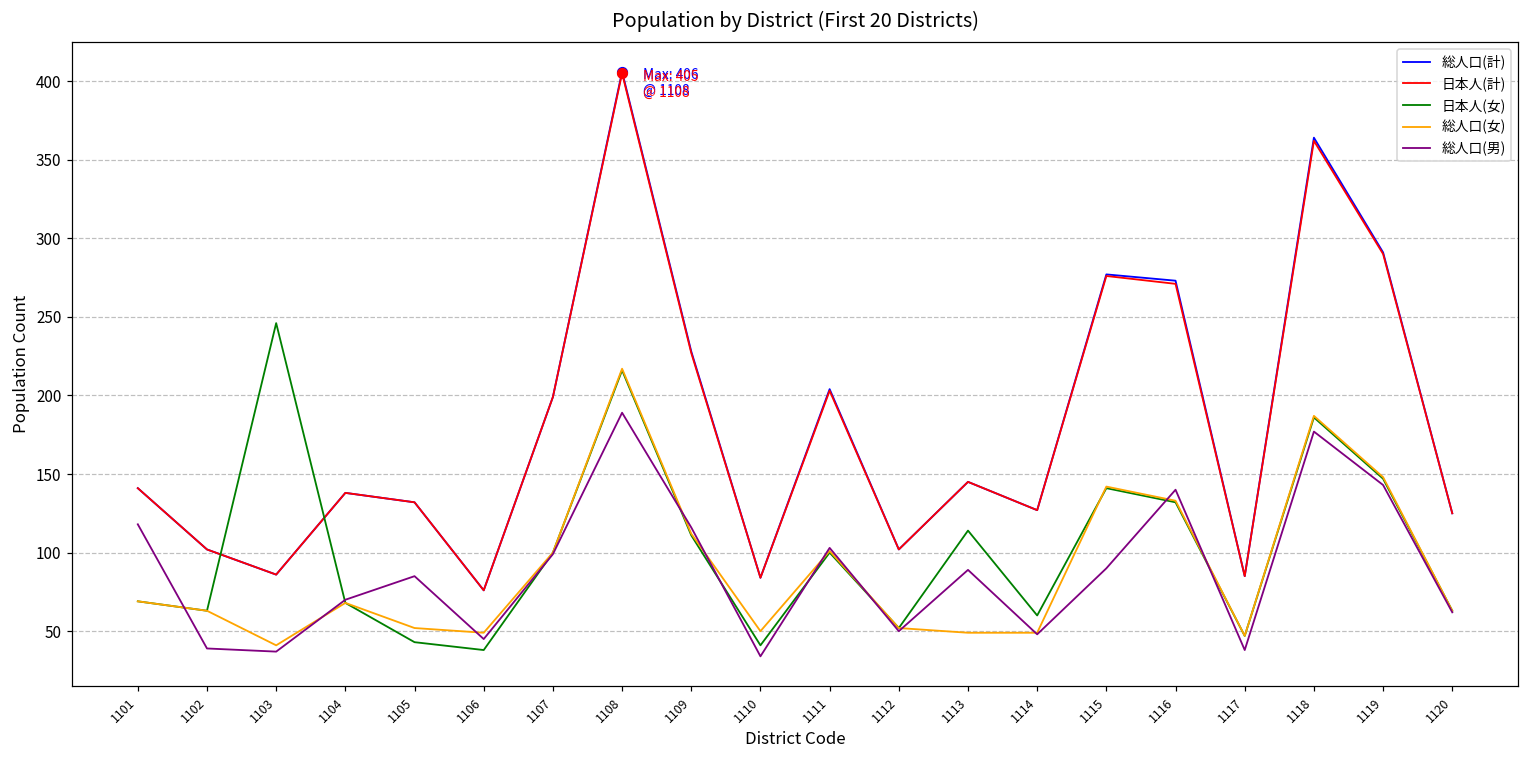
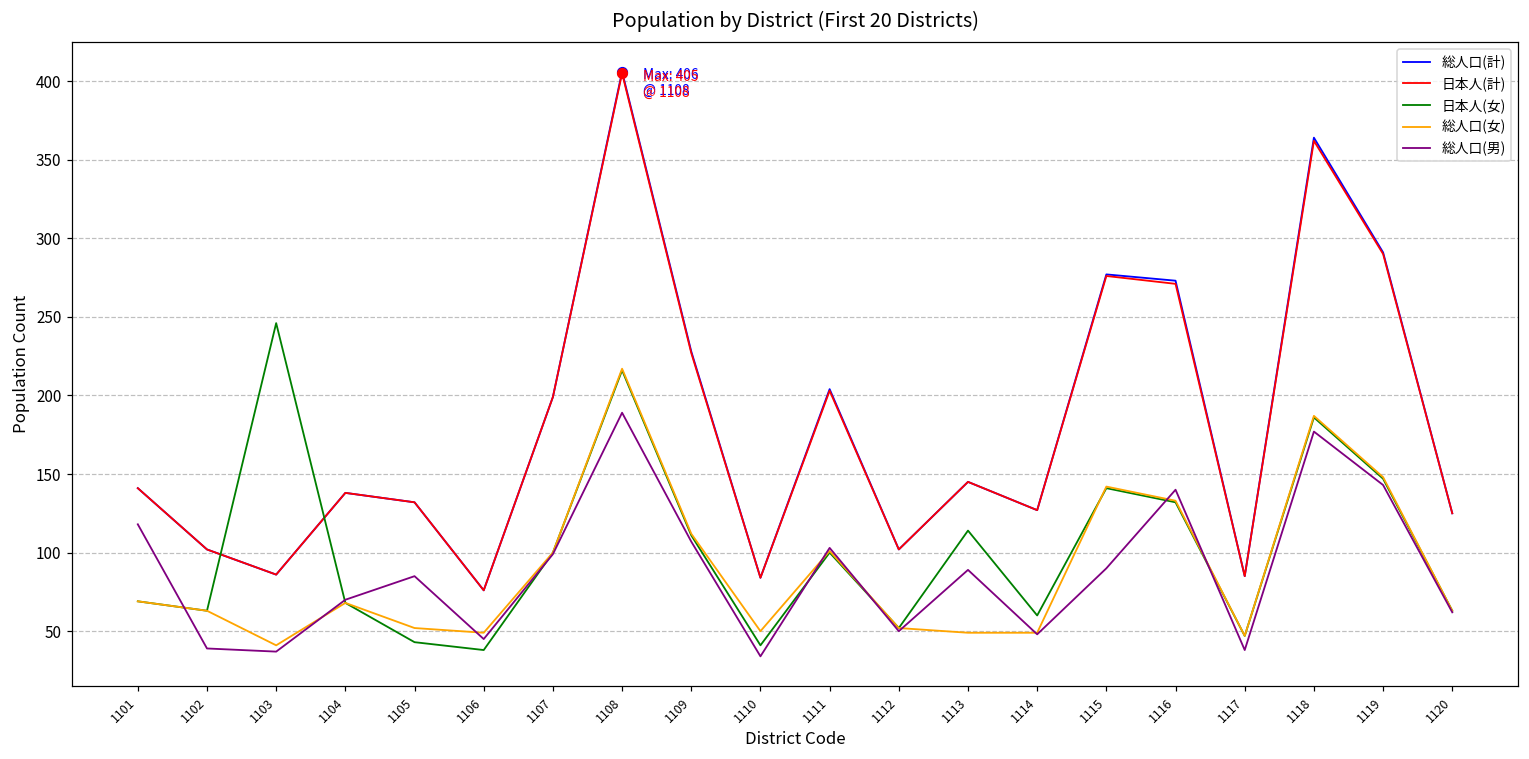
総人口(男), 1109: 116 -> 107
